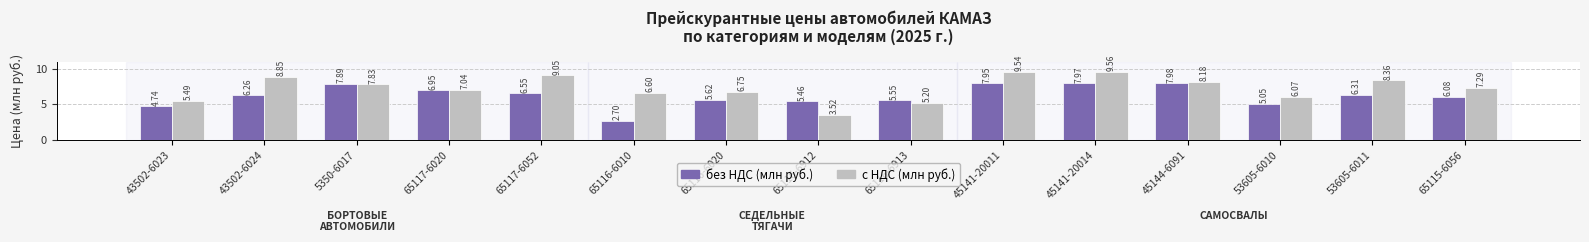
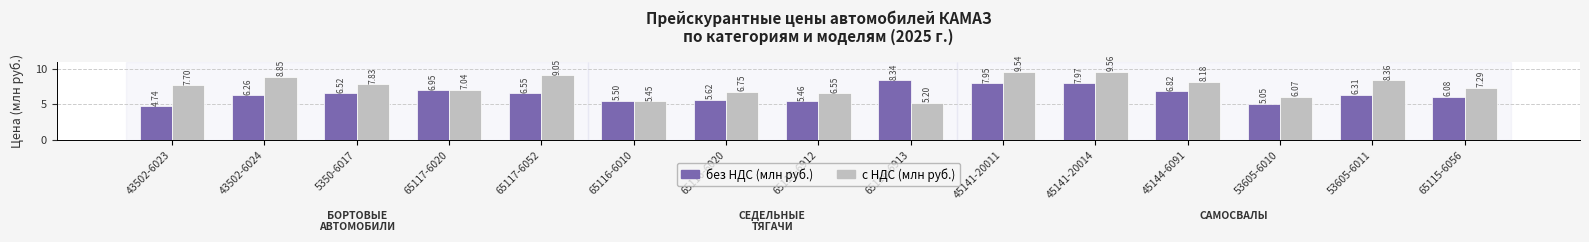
с НДС (млн руб.), 43502-6023: 5.49 -> 7.70
без НДС (млн руб.), 5350-6017: 7.89 -> 6.52
без НДС (млн руб.), 65116-6010: 2.70 -> 5.50
с НДС (млн руб.), 65116-6010: 6.60 -> 5.45
с НДС (млн руб.), 65116-6912: 3.52 -> 6.55
без НДС (млн руб.), 65116-6913: 5.55 -> 8.34
без НДС (млн руб.), 45144-6091: 7.98 -> 6.82
